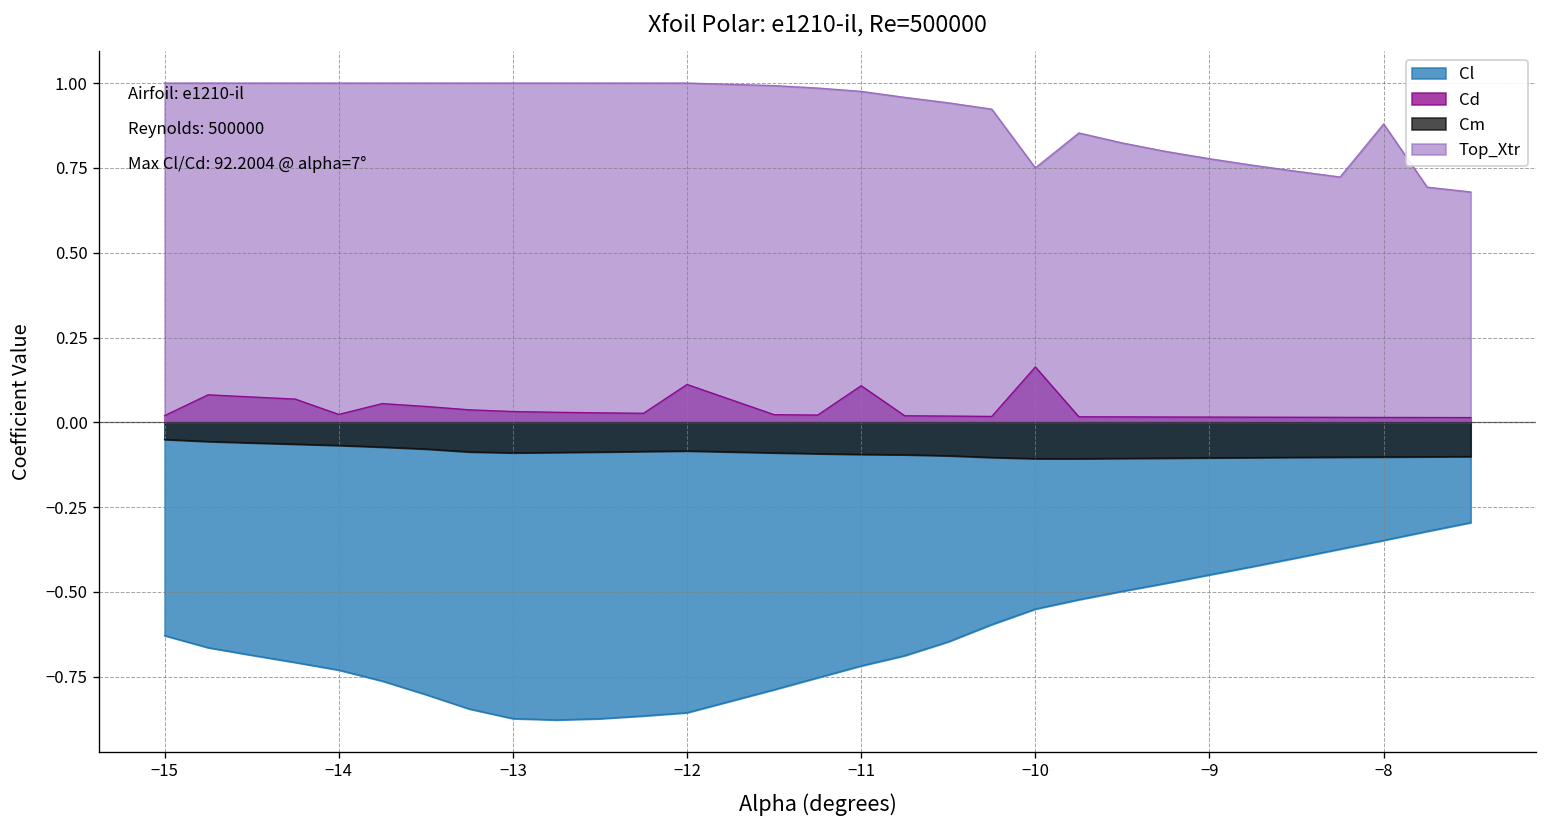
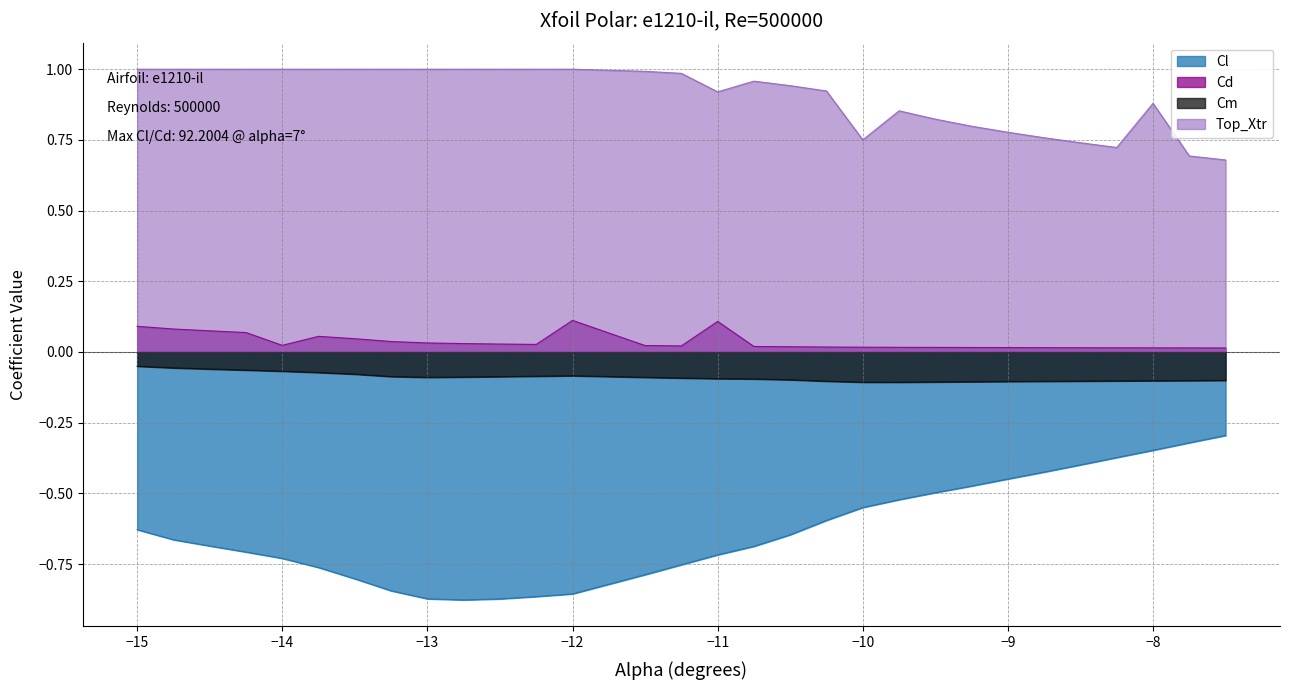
Cd, −15: 0.02 -> 0.09
Top_Xtr, −11: 0.98 -> 0.92
Cd, −10: 0.16 -> 0.02
